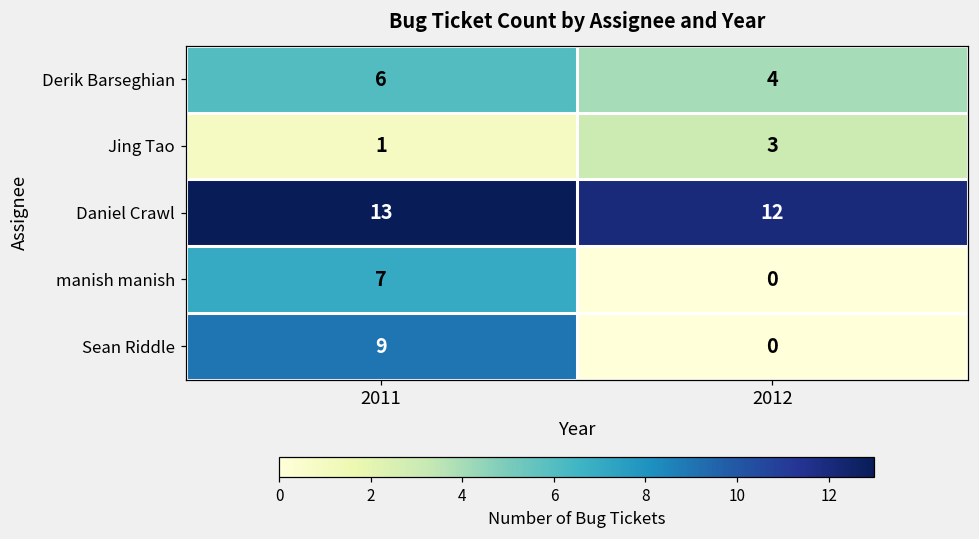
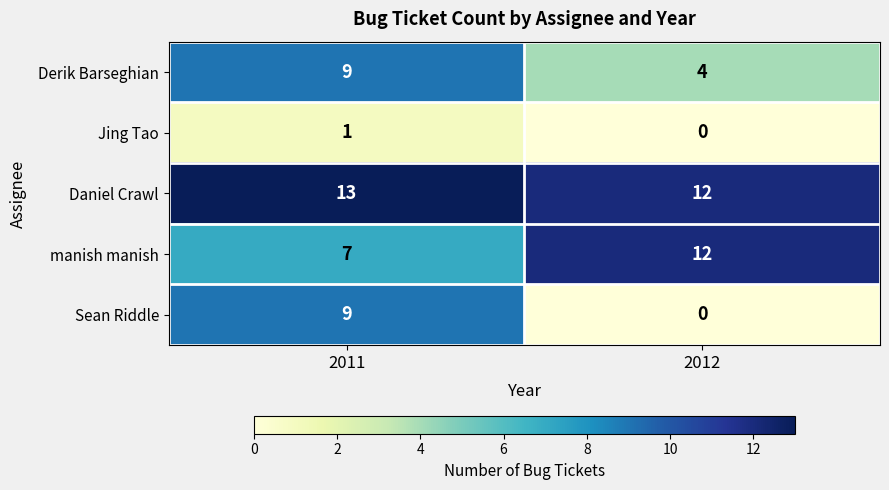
Derik Barseghian, 2011: 6 -> 9
Jing Tao, 2012: 3 -> 0
manish manish, 2012: 0 -> 12
